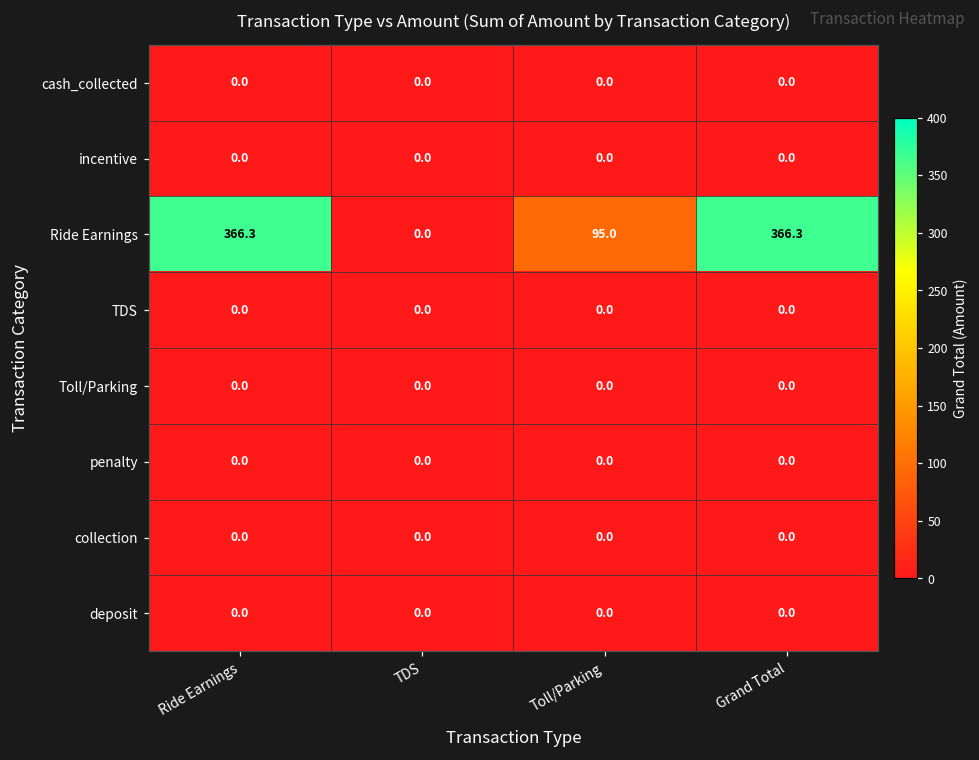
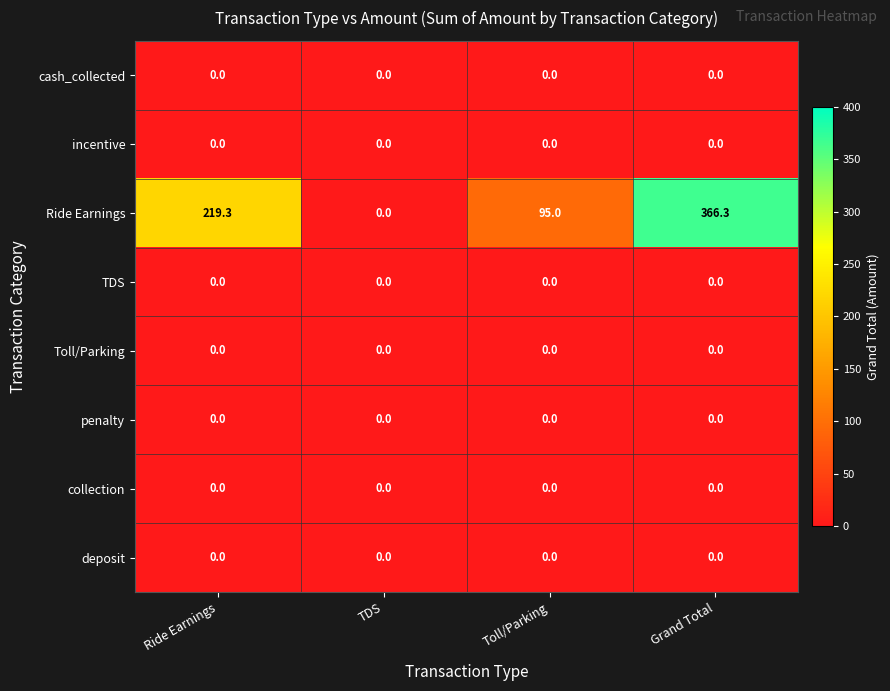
Ride Earnings, Ride Earnings: 366.3 -> 219.3
